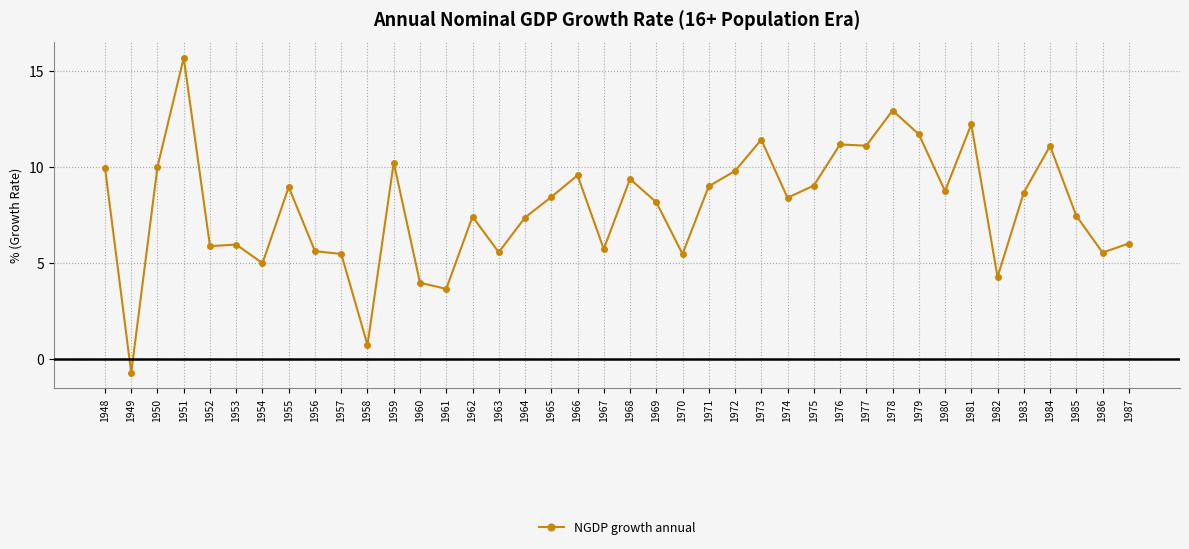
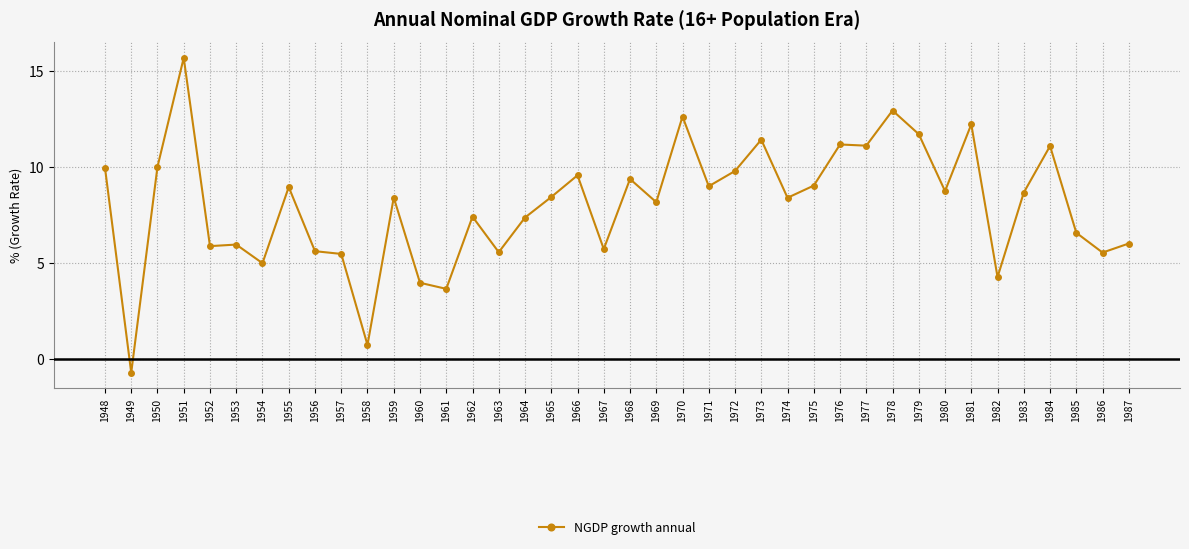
1959: 10.2 -> 8.4
1970: 5.5 -> 12.6
1985: 7.5 -> 6.6
